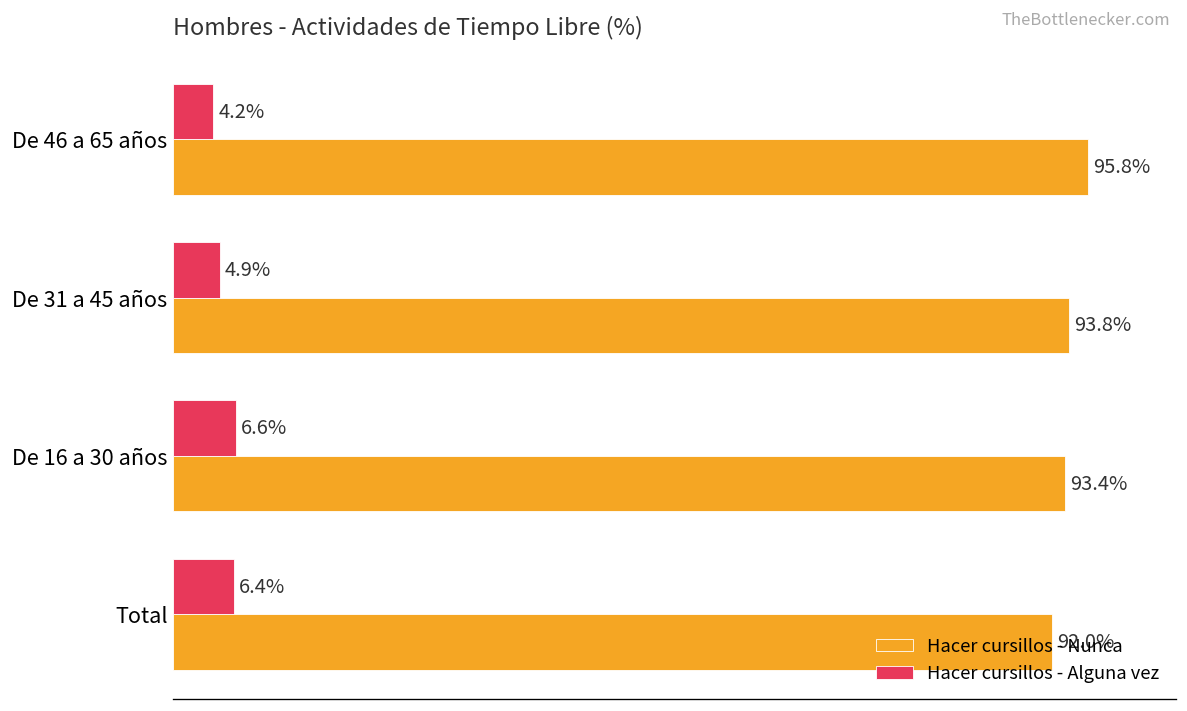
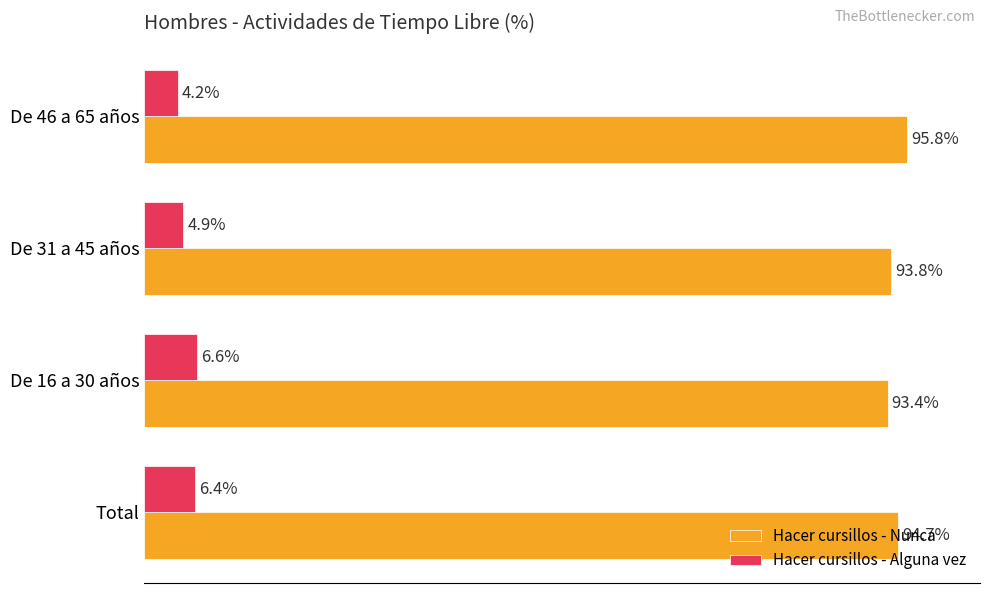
Hacer cursillos - Nunca, Total: 92.0% -> 94.7%
